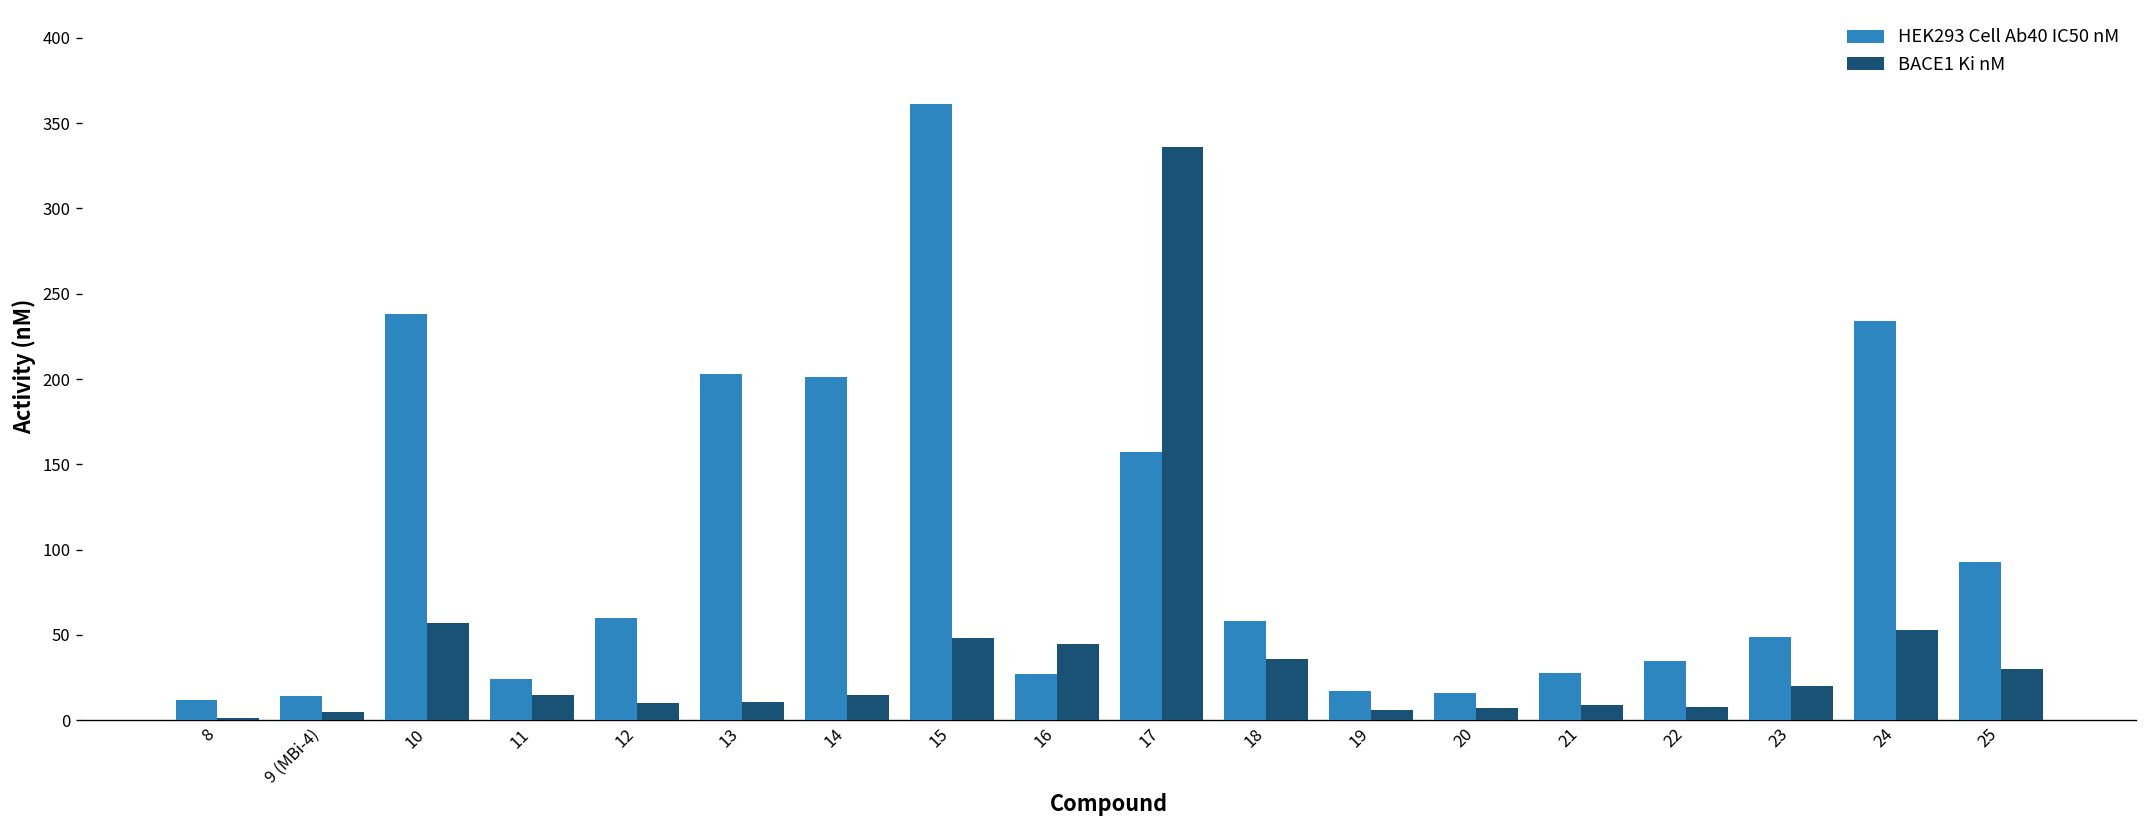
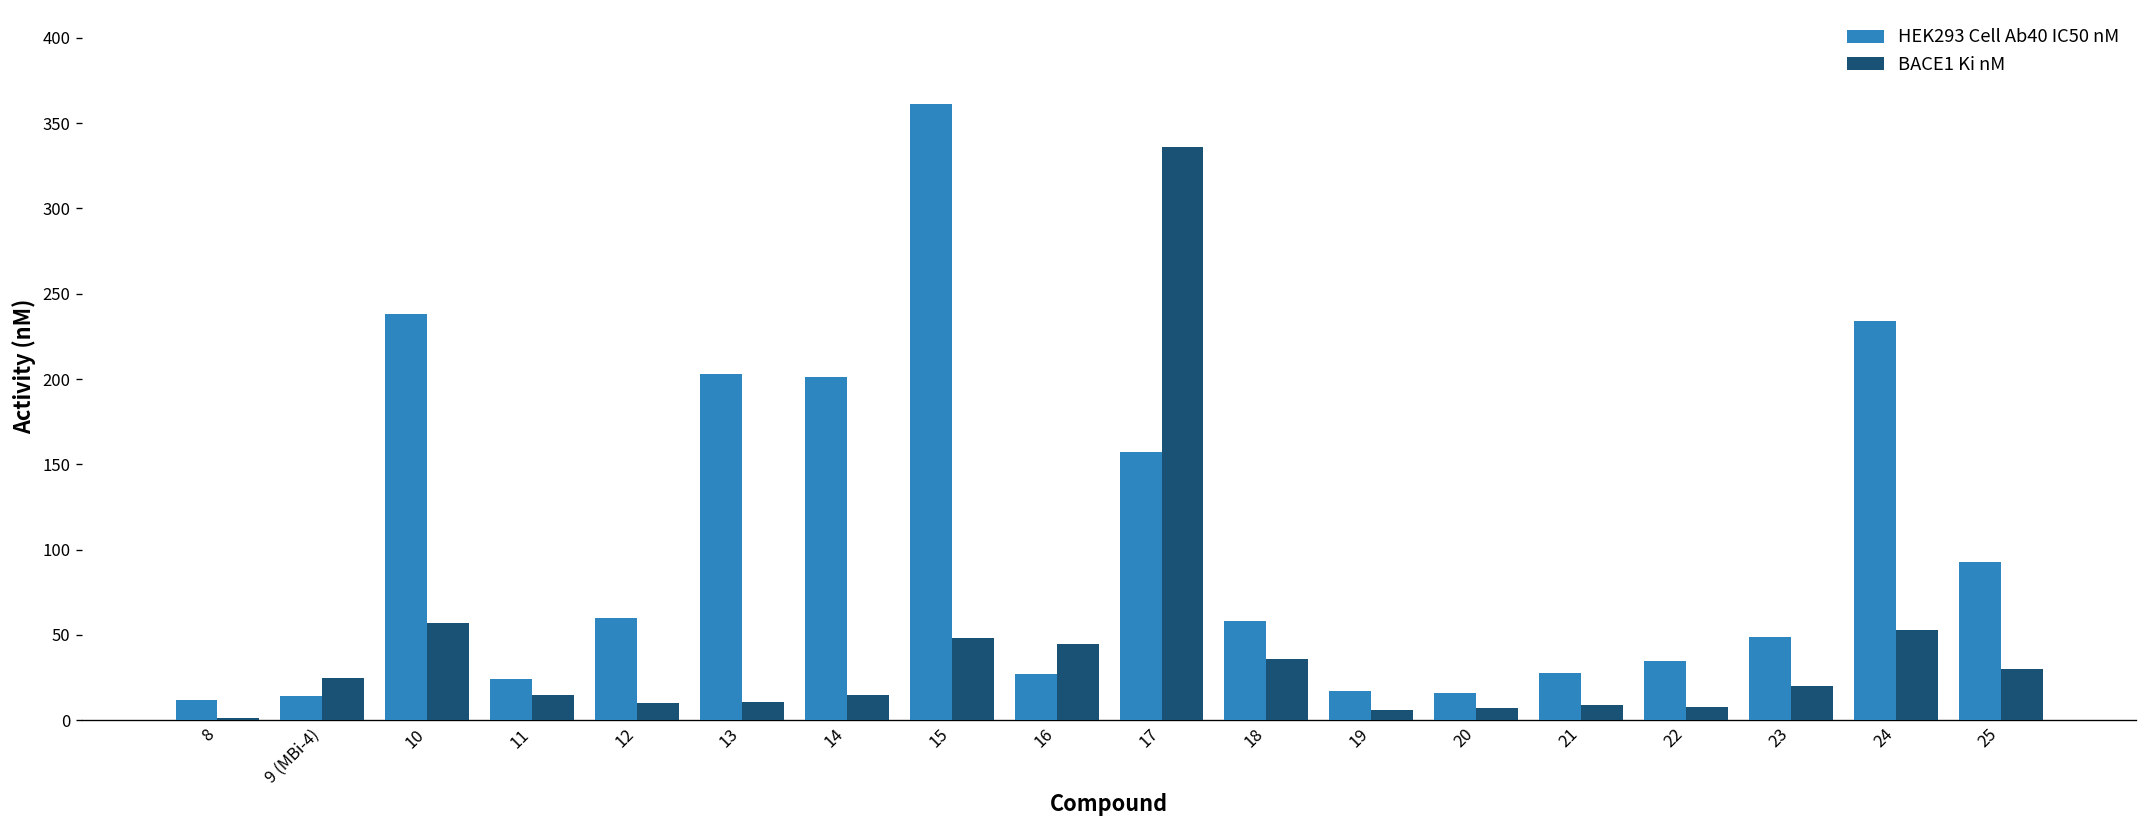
BACE1 Ki nM, 9 (MBi-4): 5 -> 25
